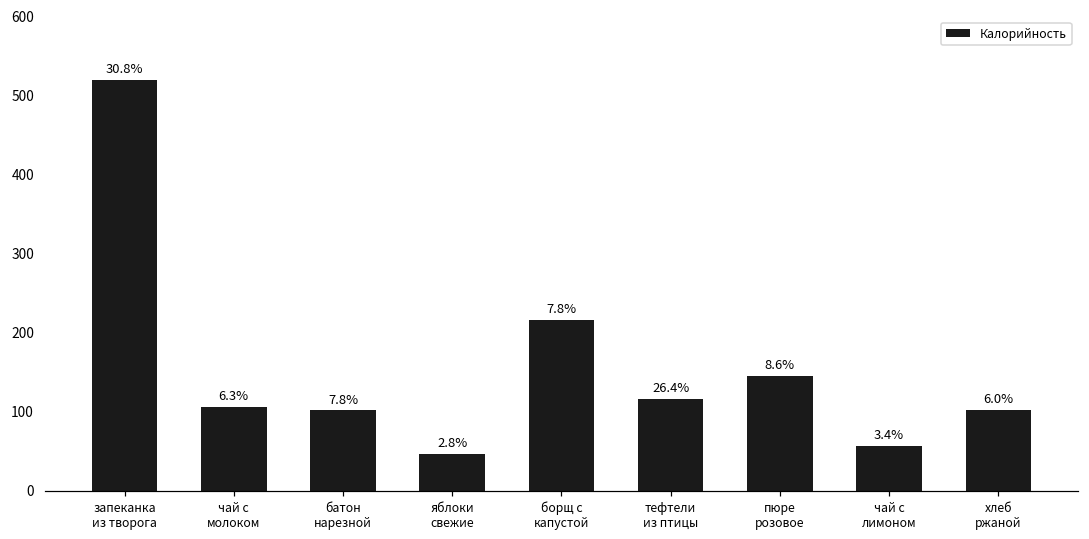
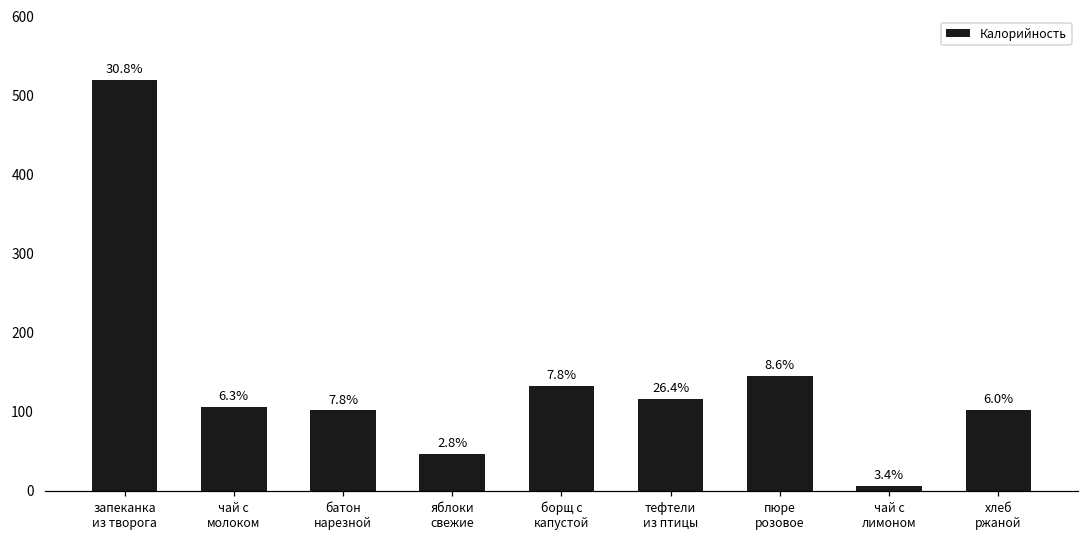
борщ с капустой: 220 -> 130
чай с лимоном: 60 -> 10
